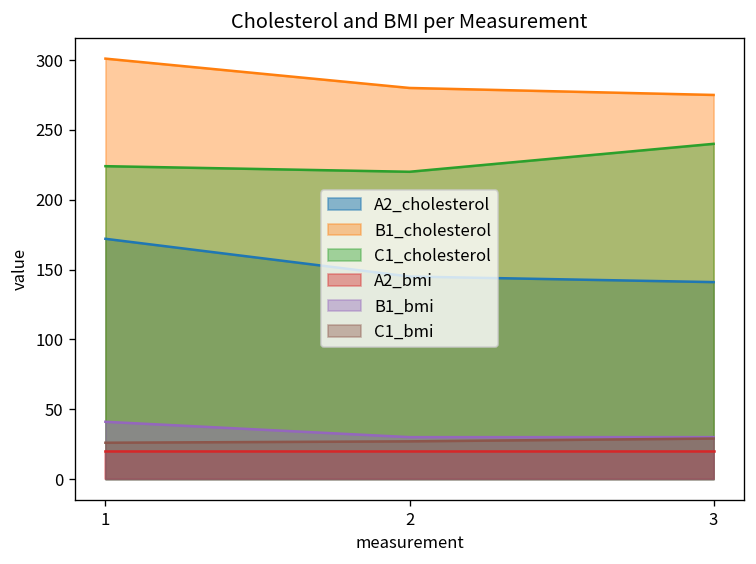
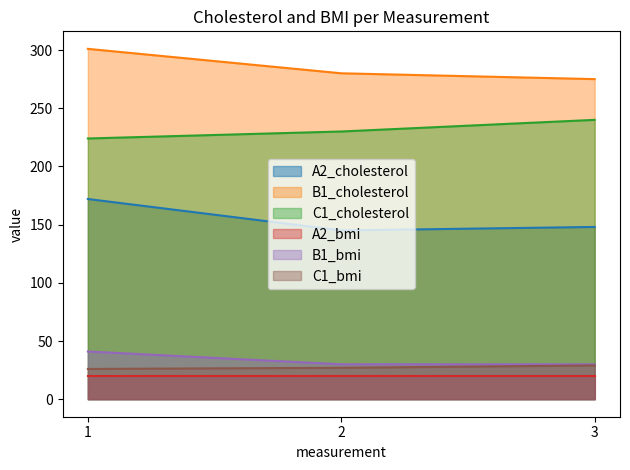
C1_cholesterol, 2: 220 -> 230
A2_cholesterol, 3: 141 -> 148
